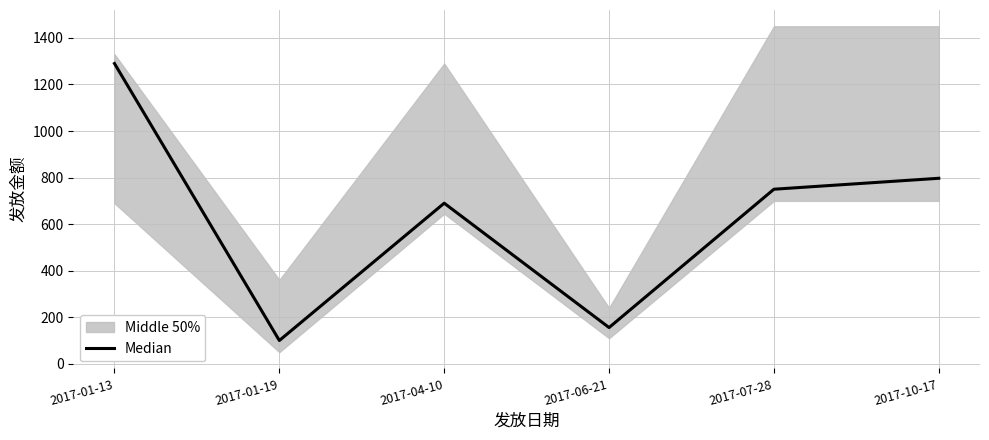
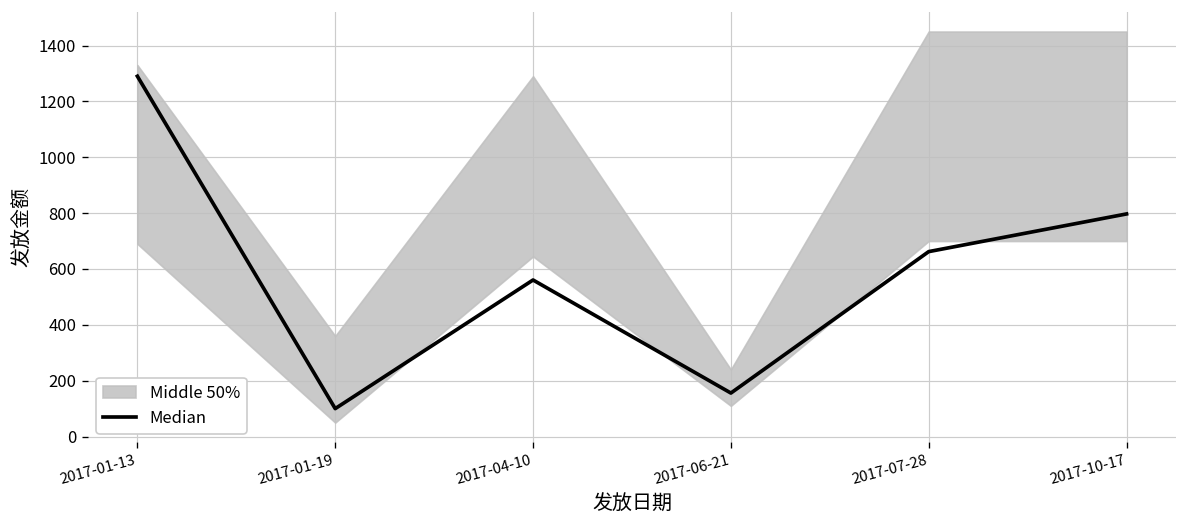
Median, 2017-04-10: 690 -> 560
Median, 2017-07-28: 750 -> 660
